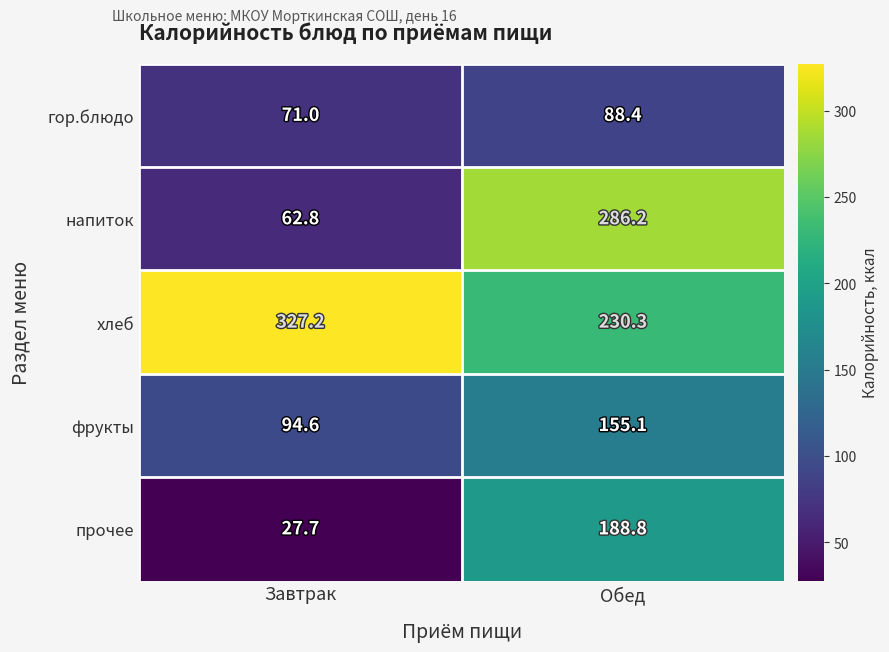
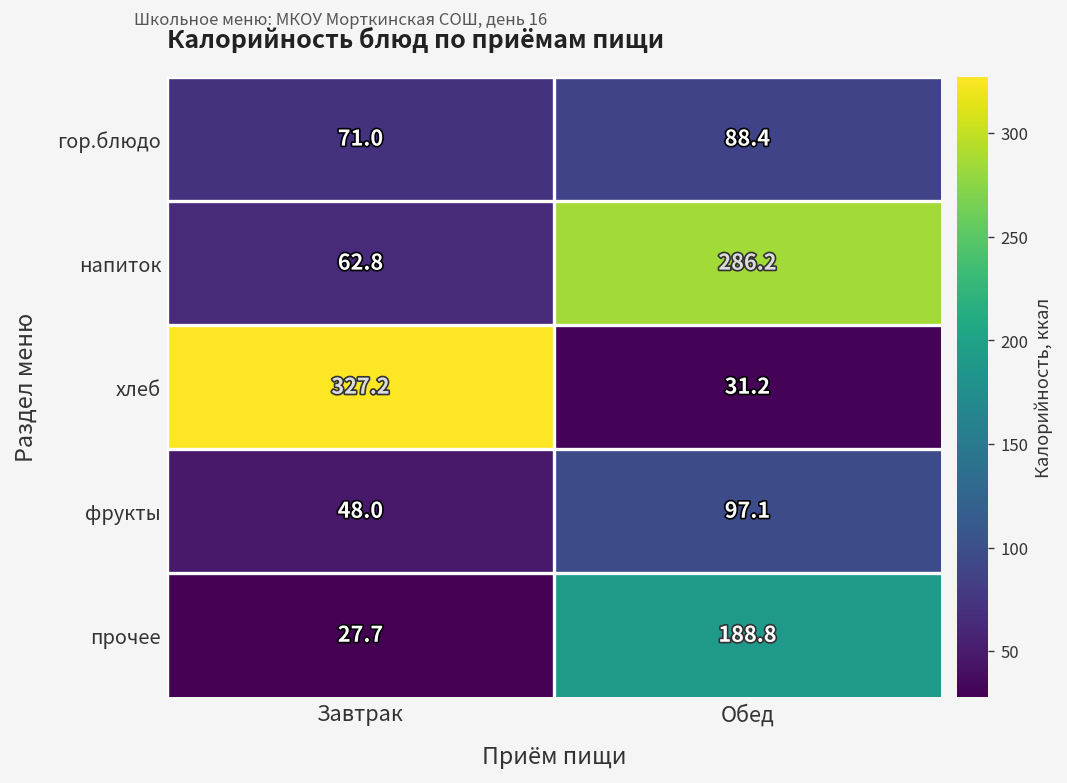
хлеб, Обед: 230.3 -> 31.2
фрукты, Завтрак: 94.6 -> 48.0
фрукты, Обед: 155.1 -> 97.1
